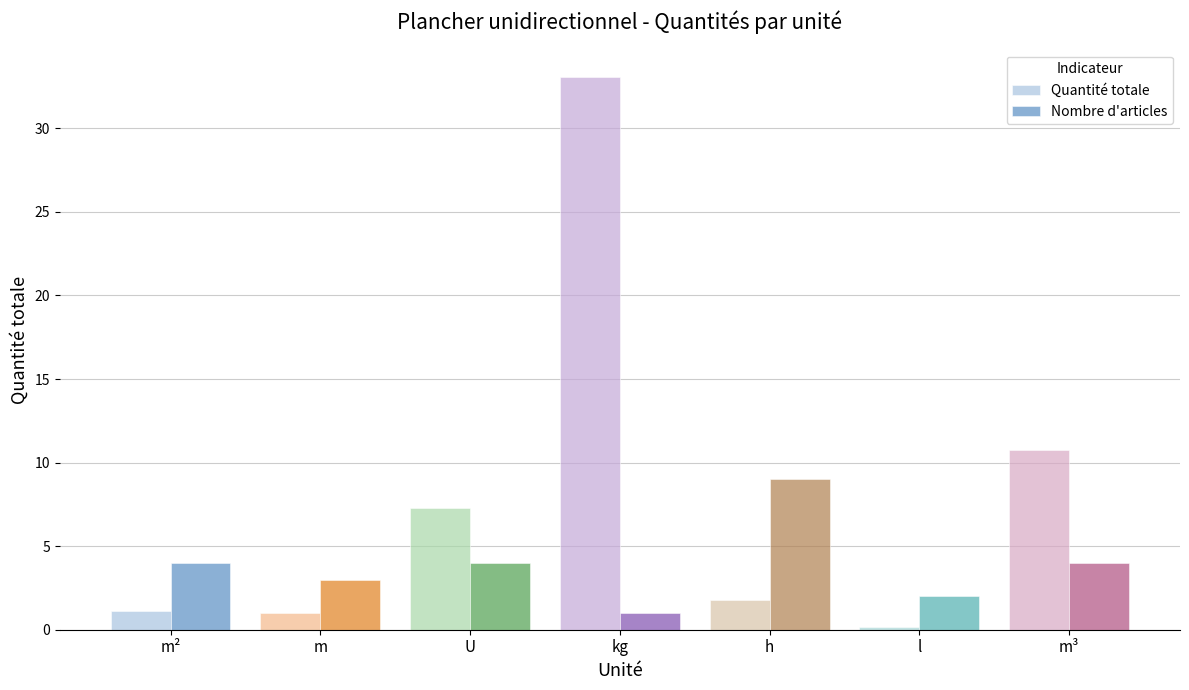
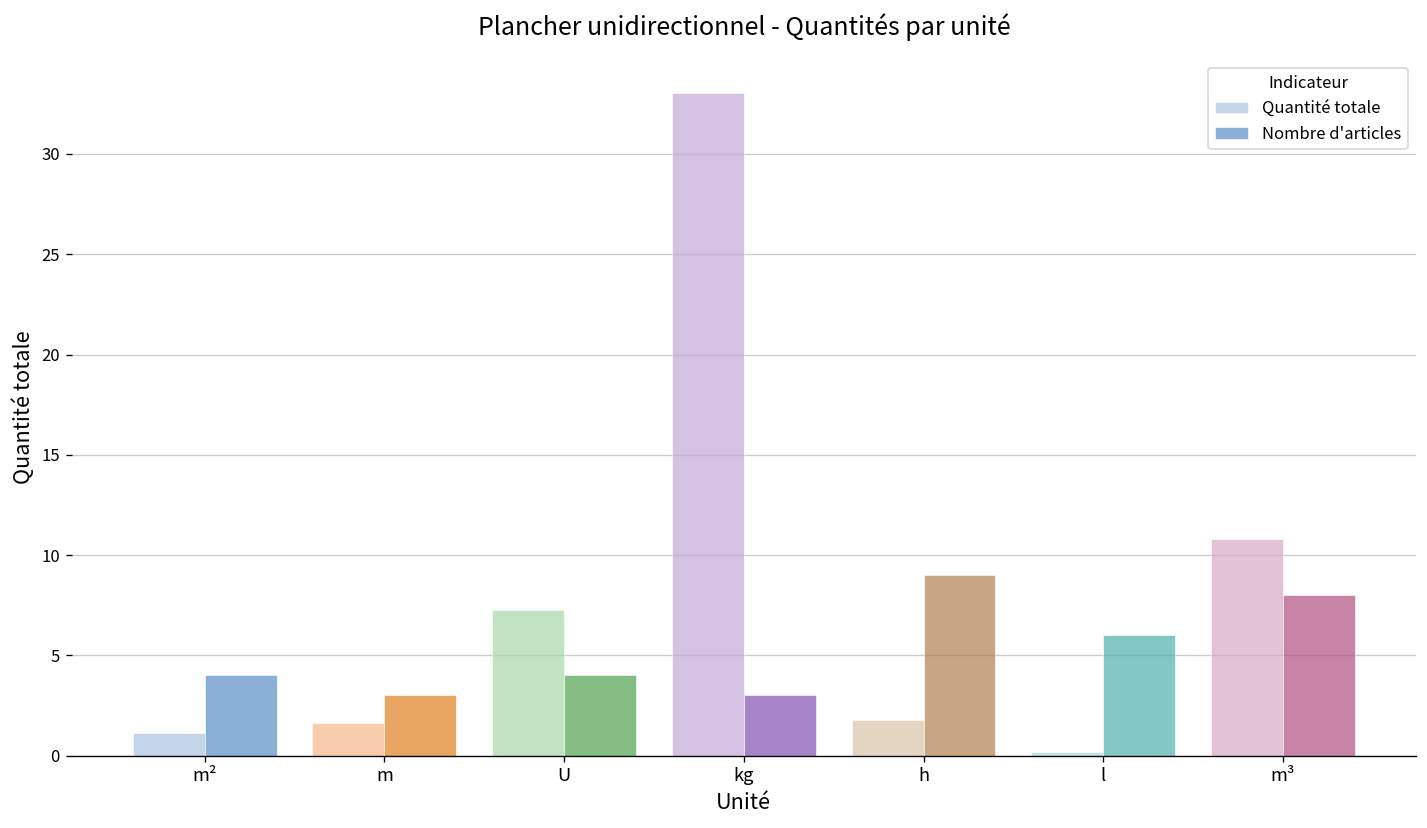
Quantité totale, m: 1.0 -> 1.6
Nombre d'articles, kg: 1 -> 3
Nombre d'articles, l: 2 -> 6
Nombre d'articles, m³: 4 -> 8
